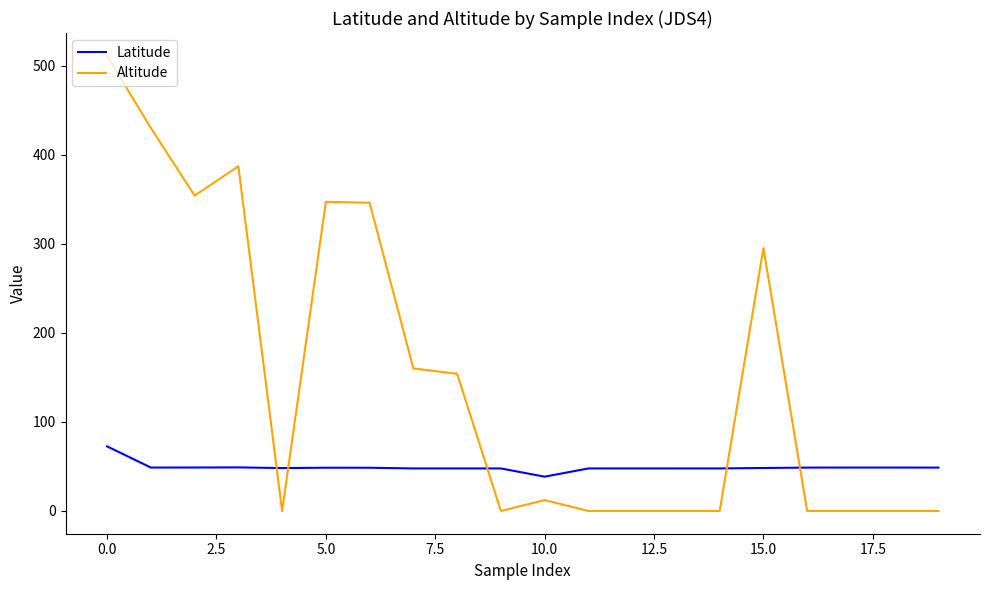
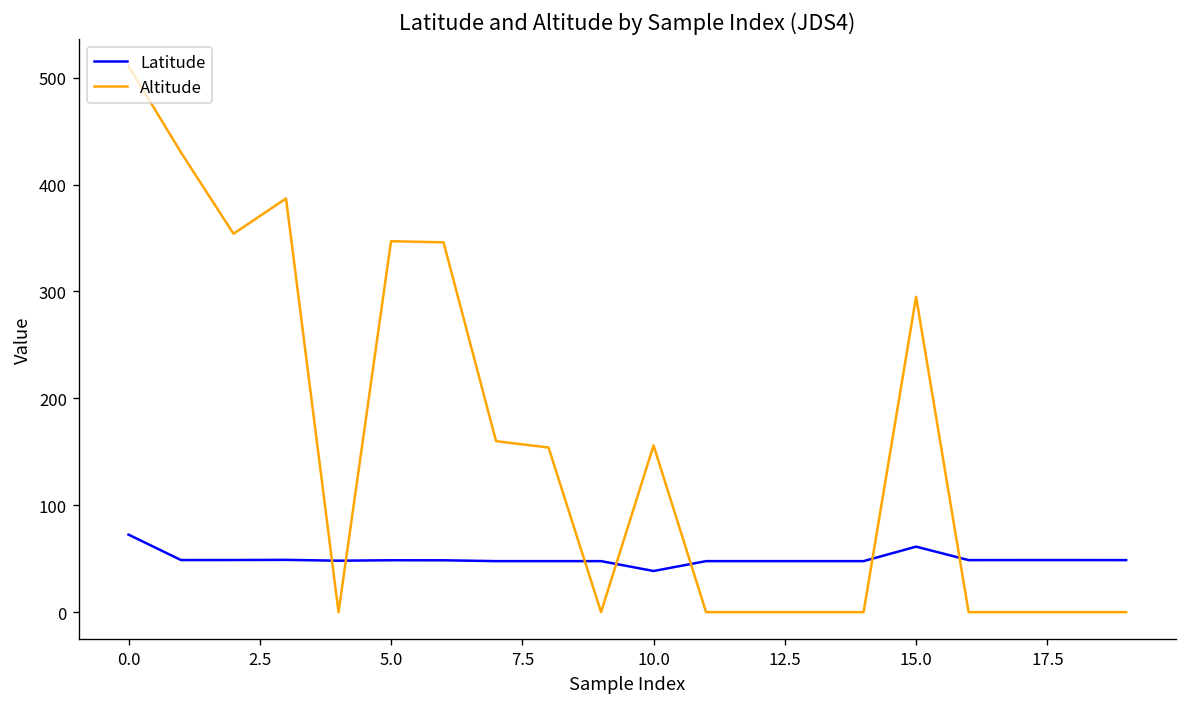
Altitude, 10.0: 10 -> 160
Latitude, 15.0: 50 -> 60
